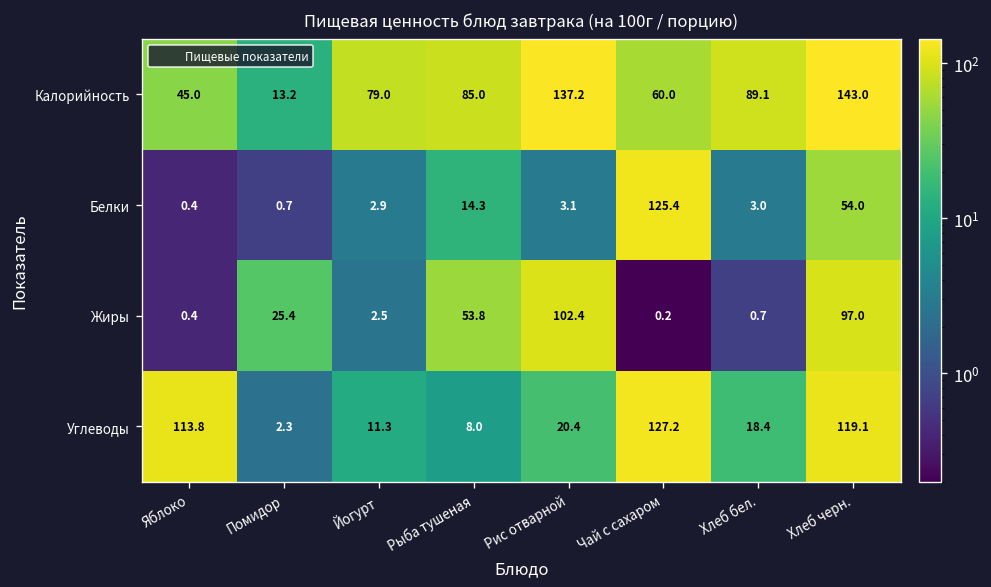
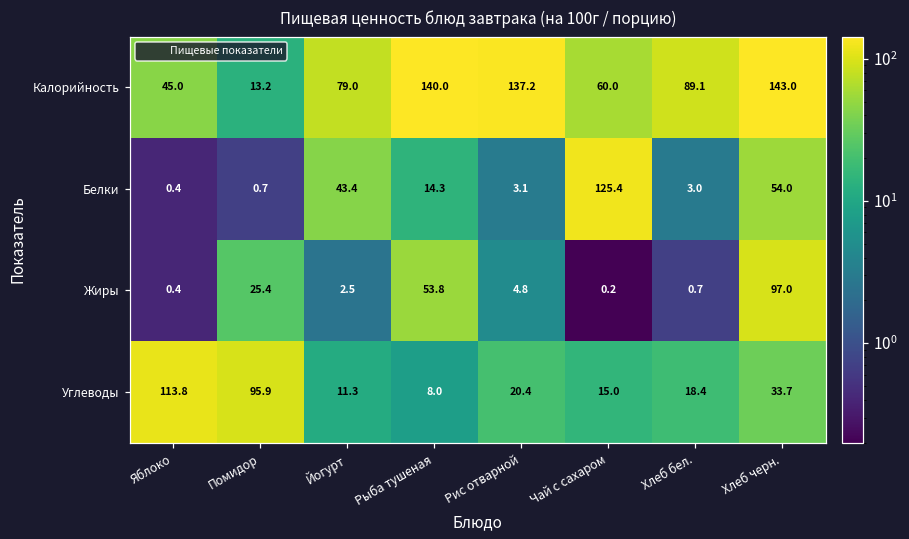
Калорийность, Рыба тушеная: 85.0 -> 140.0
Белки, Йогурт: 2.9 -> 43.4
Жиры, Рис отварной: 102.4 -> 4.8
Углеводы, Помидор: 2.3 -> 95.9
Углеводы, Чай с сахаром: 127.2 -> 15.0
Углеводы, Хлеб черн.: 119.1 -> 33.7
